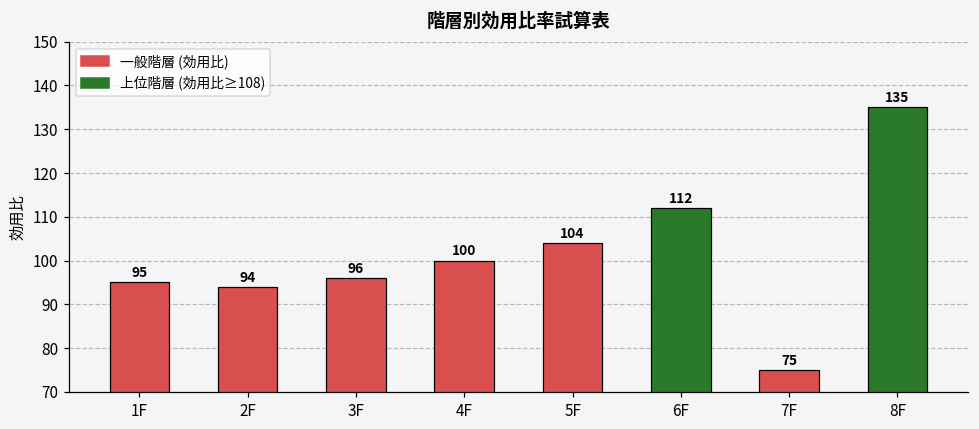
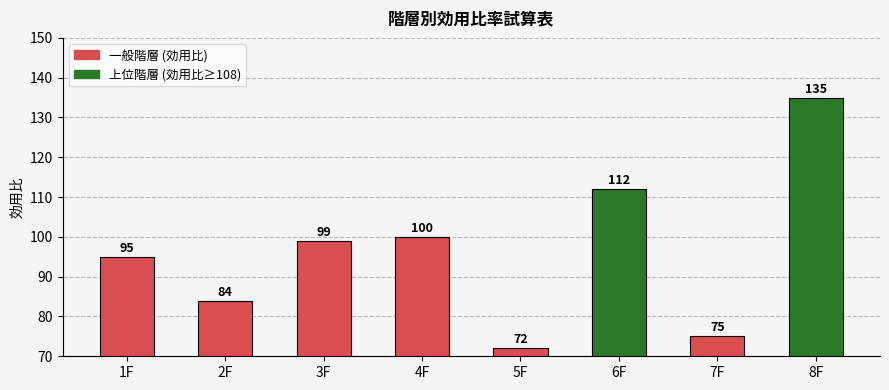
2F: 94 -> 84
3F: 96 -> 99
5F: 104 -> 72
